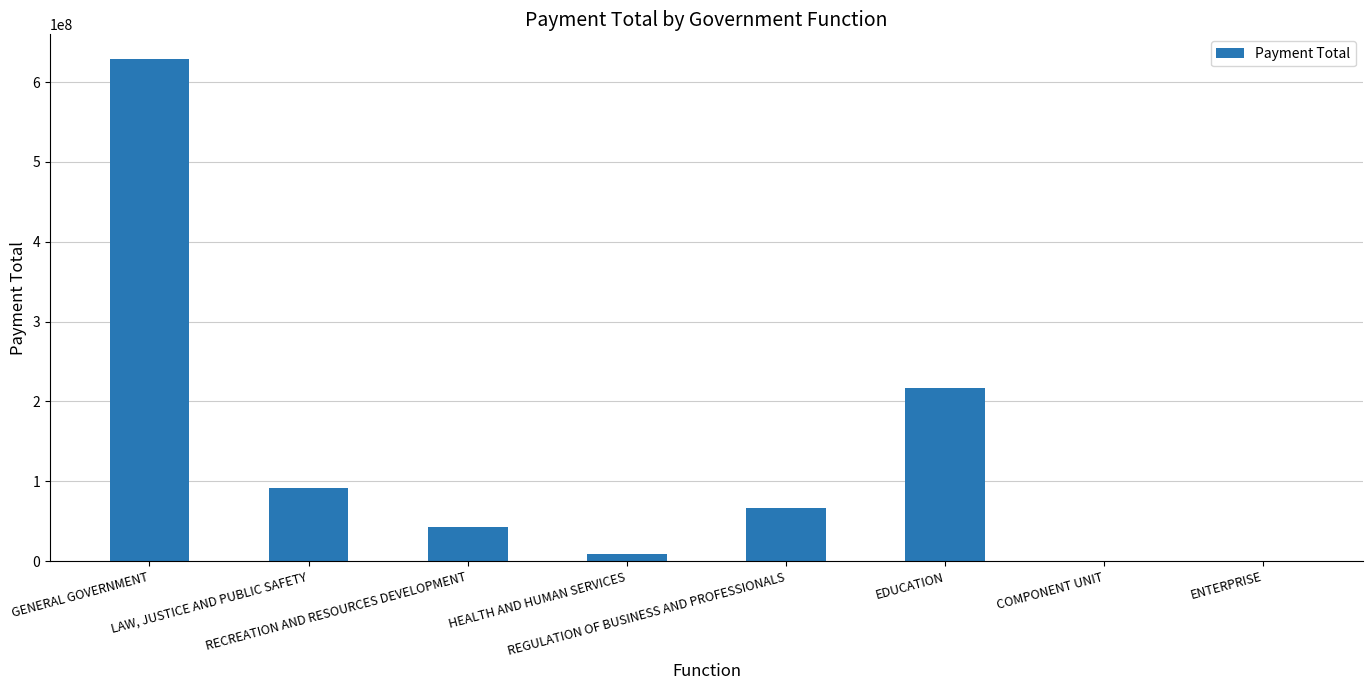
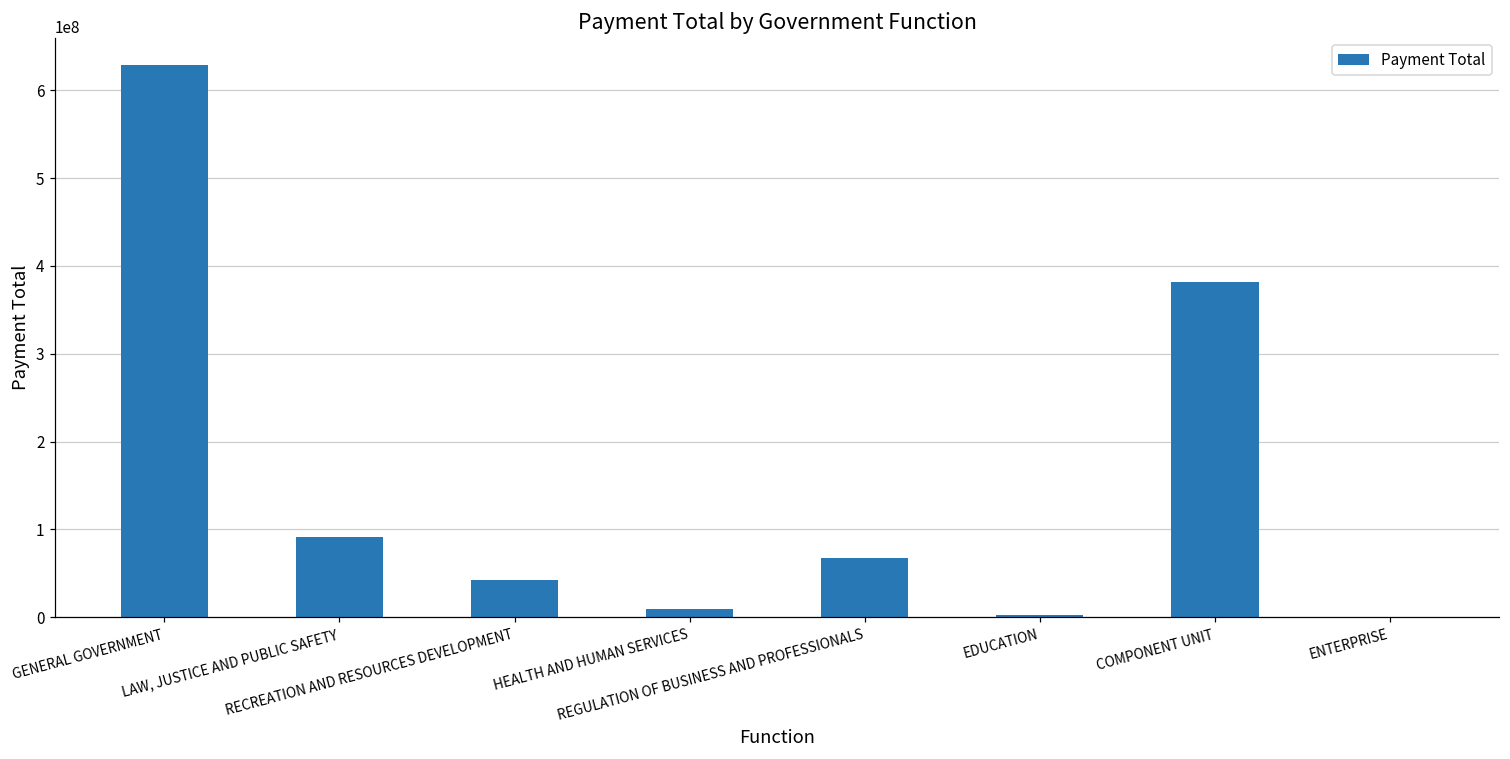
EDUCATION: 220000000 -> 0
COMPONENT UNIT: 0 -> 380000000
